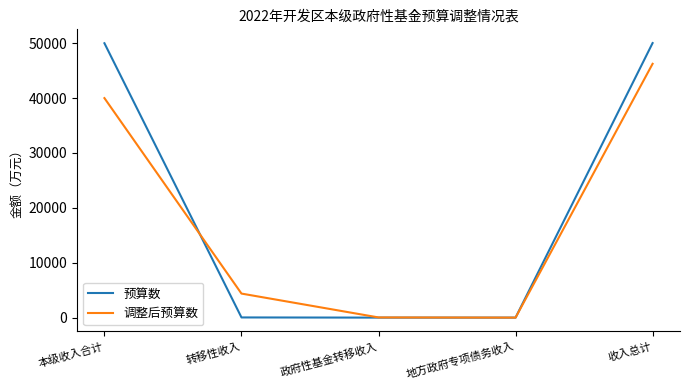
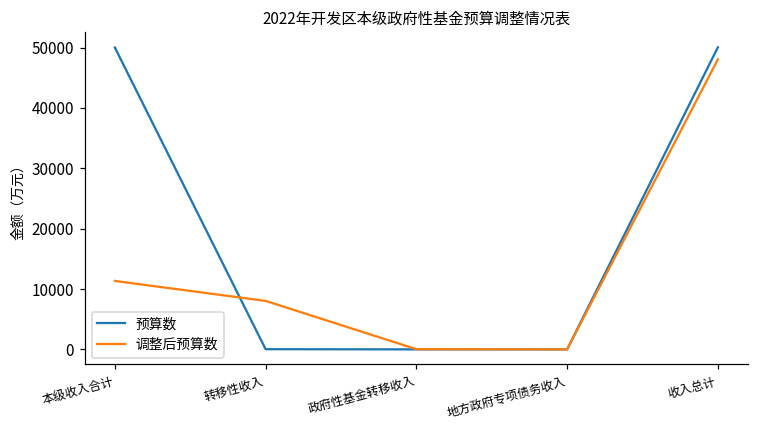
调整后预算数, 本级收入合计: 40000 -> 11000
调整后预算数, 转移性收入: 4000 -> 8000
调整后预算数, 收入总计: 46000 -> 48000
